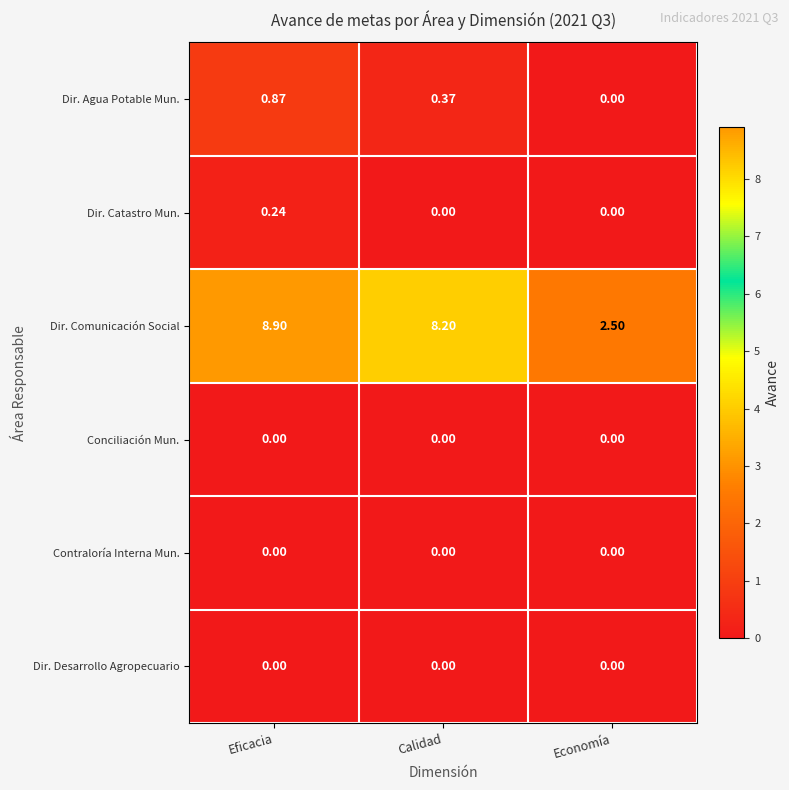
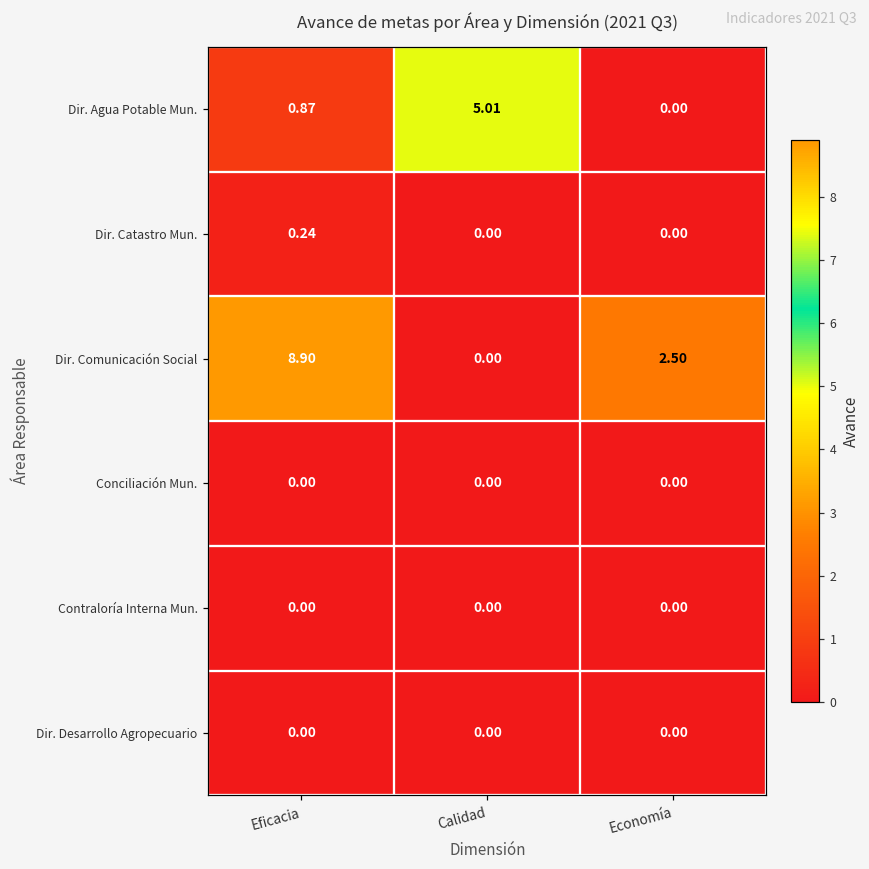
Dir. Agua Potable Mun., Calidad: 0.37 -> 5.01
Dir. Comunicación Social, Calidad: 8.20 -> 0.00
